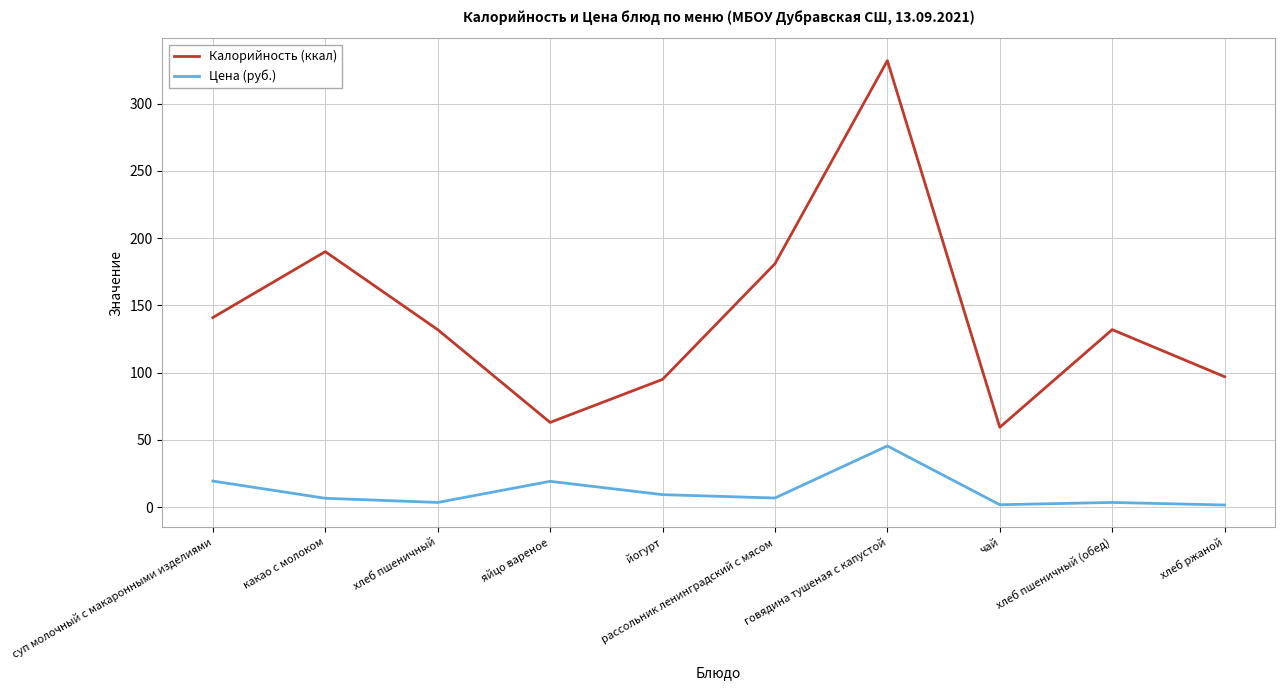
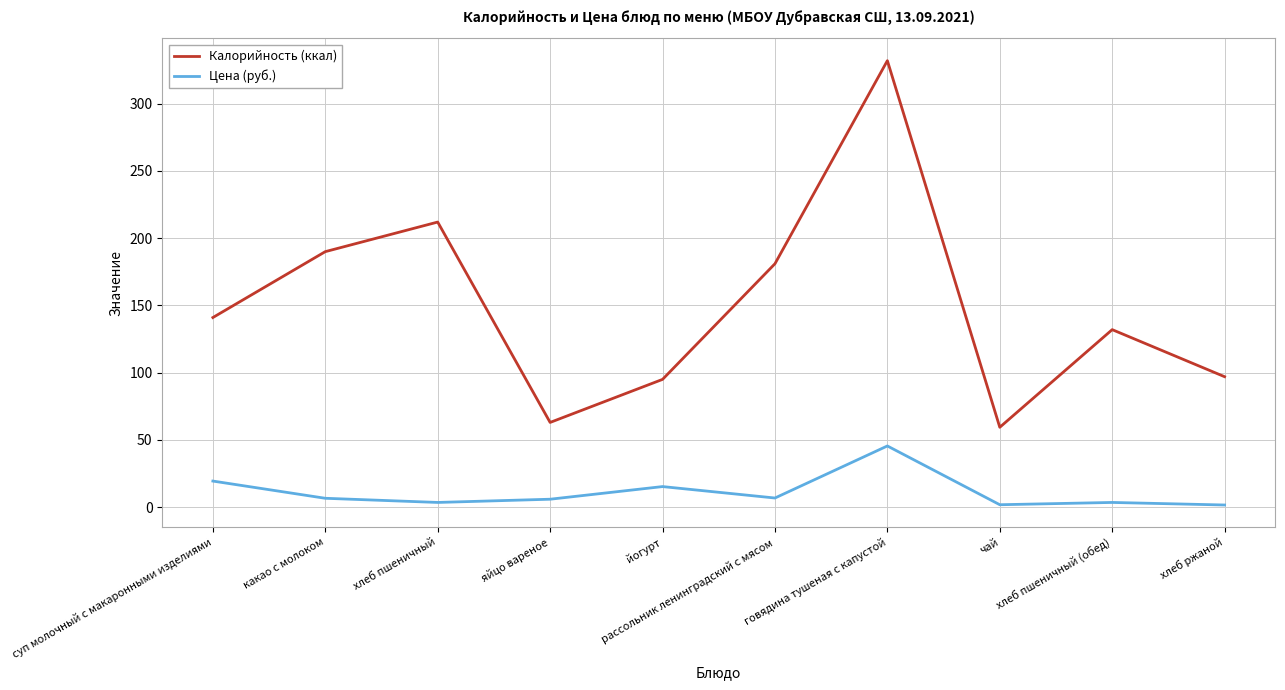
Калорийность (ккал), хлеб пшеничный: 132 -> 212
Цена (руб.), яйцо вареное: 19 -> 6
Цена (руб.), йогурт: 9 -> 15
